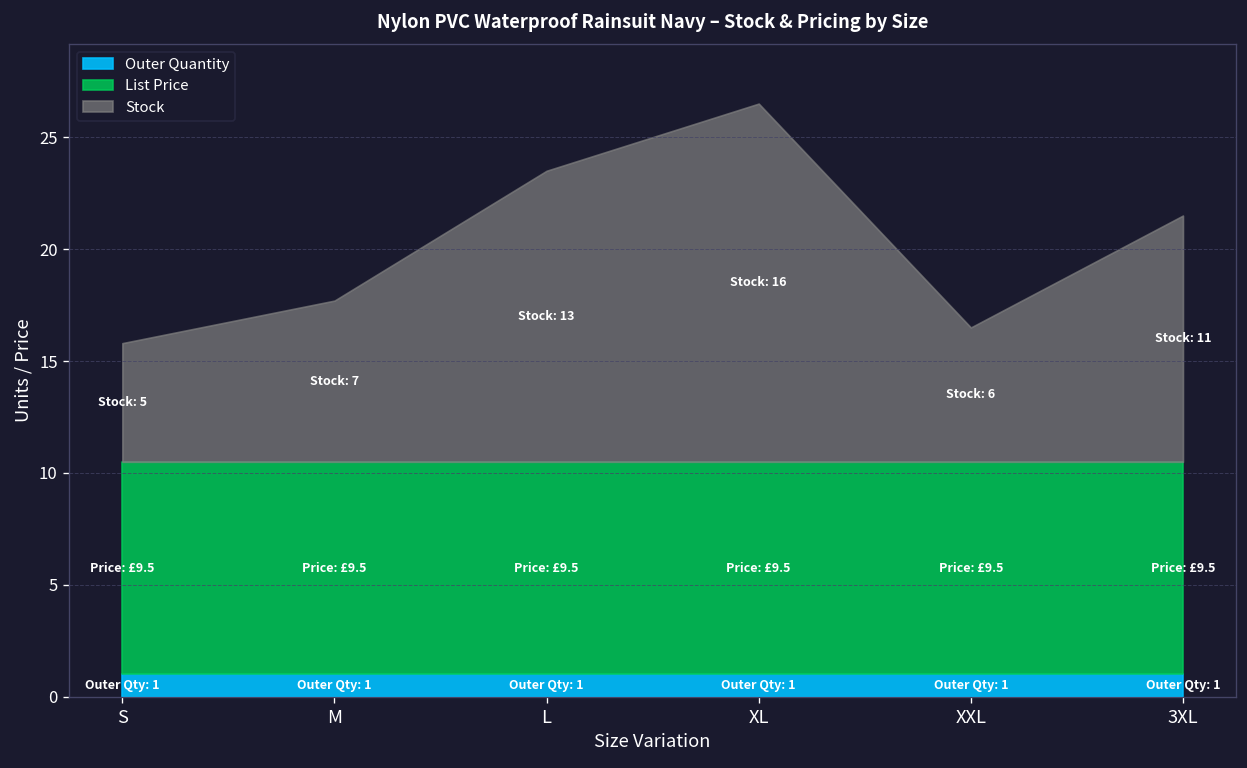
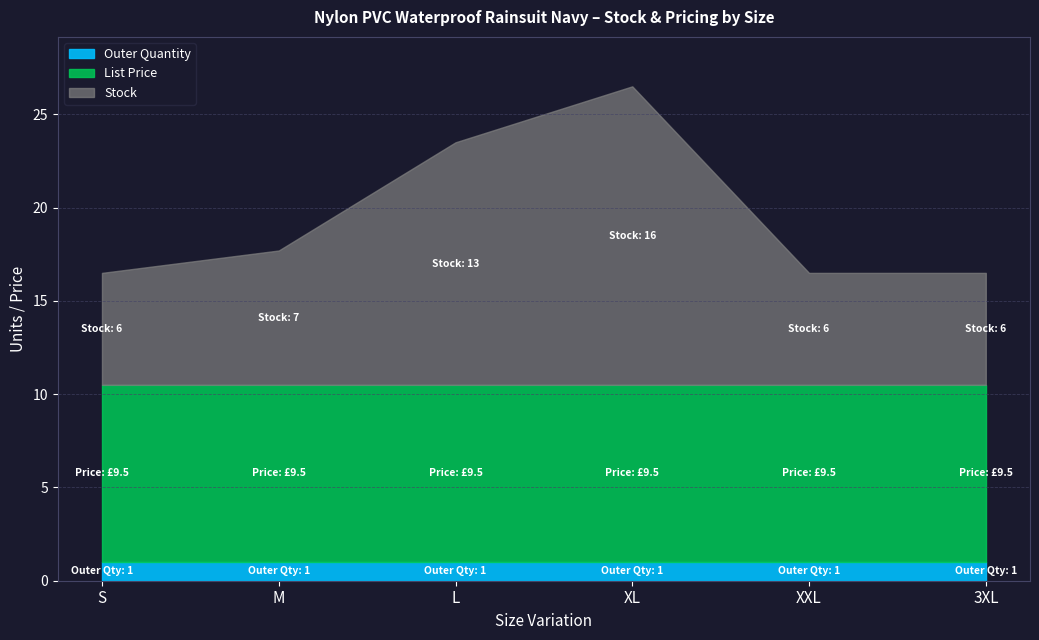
Stock, S: 5 -> 6
Stock, 3XL: 11 -> 6
